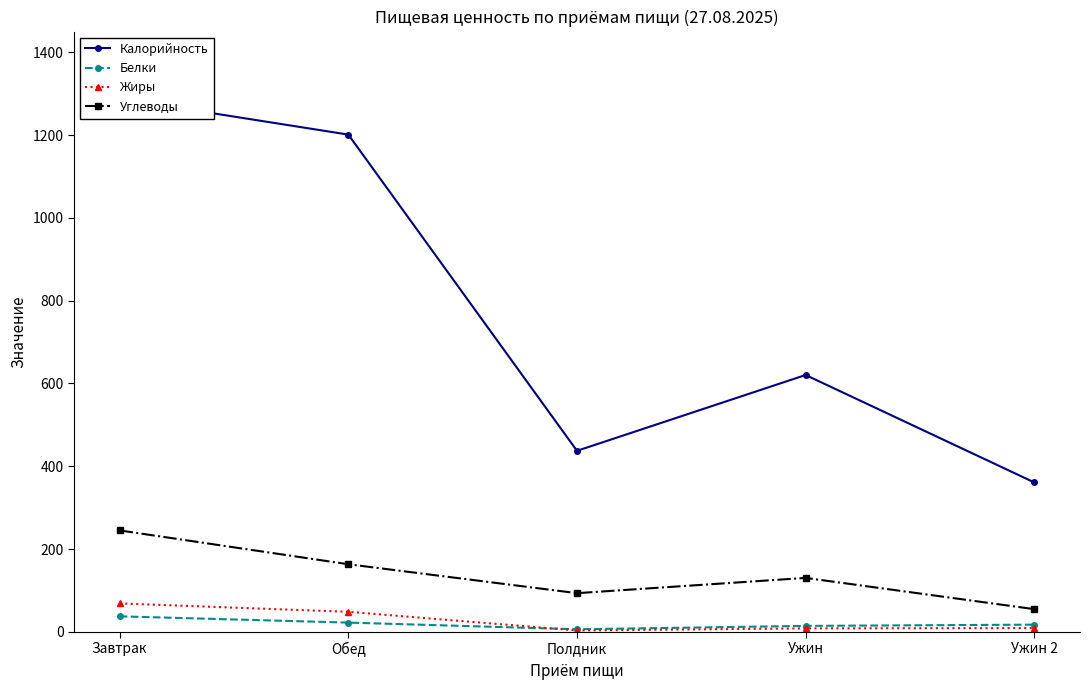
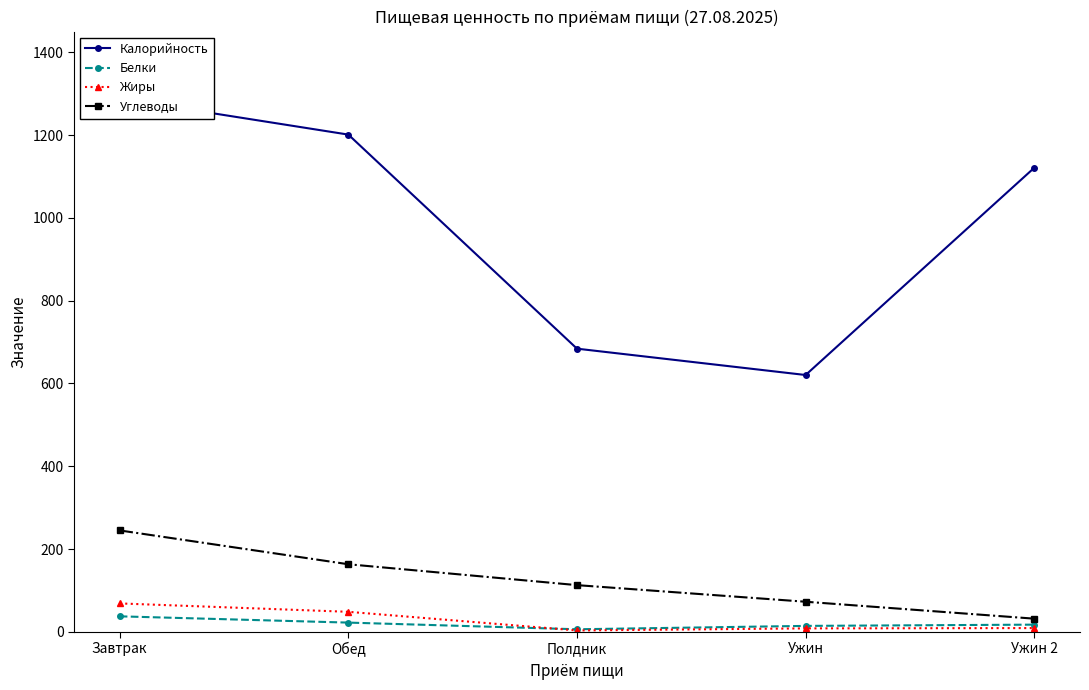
Калорийность, Полдник: 440 -> 680
Углеводы, Полдник: 90 -> 110
Углеводы, Ужин: 130 -> 70
Калорийность, Ужин 2: 360 -> 1120
Углеводы, Ужин 2: 60 -> 30
